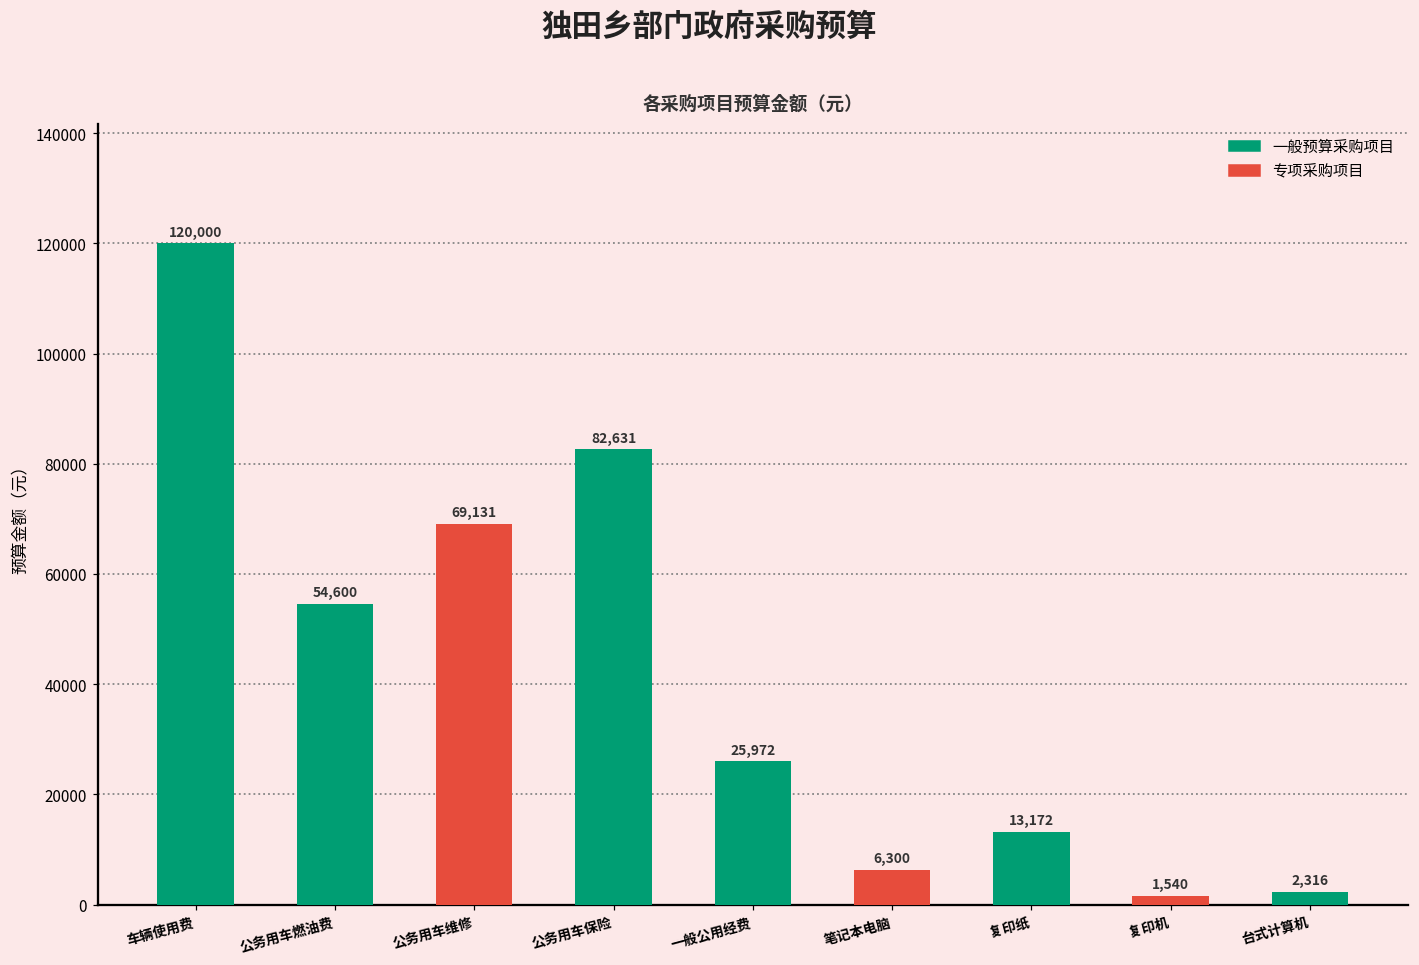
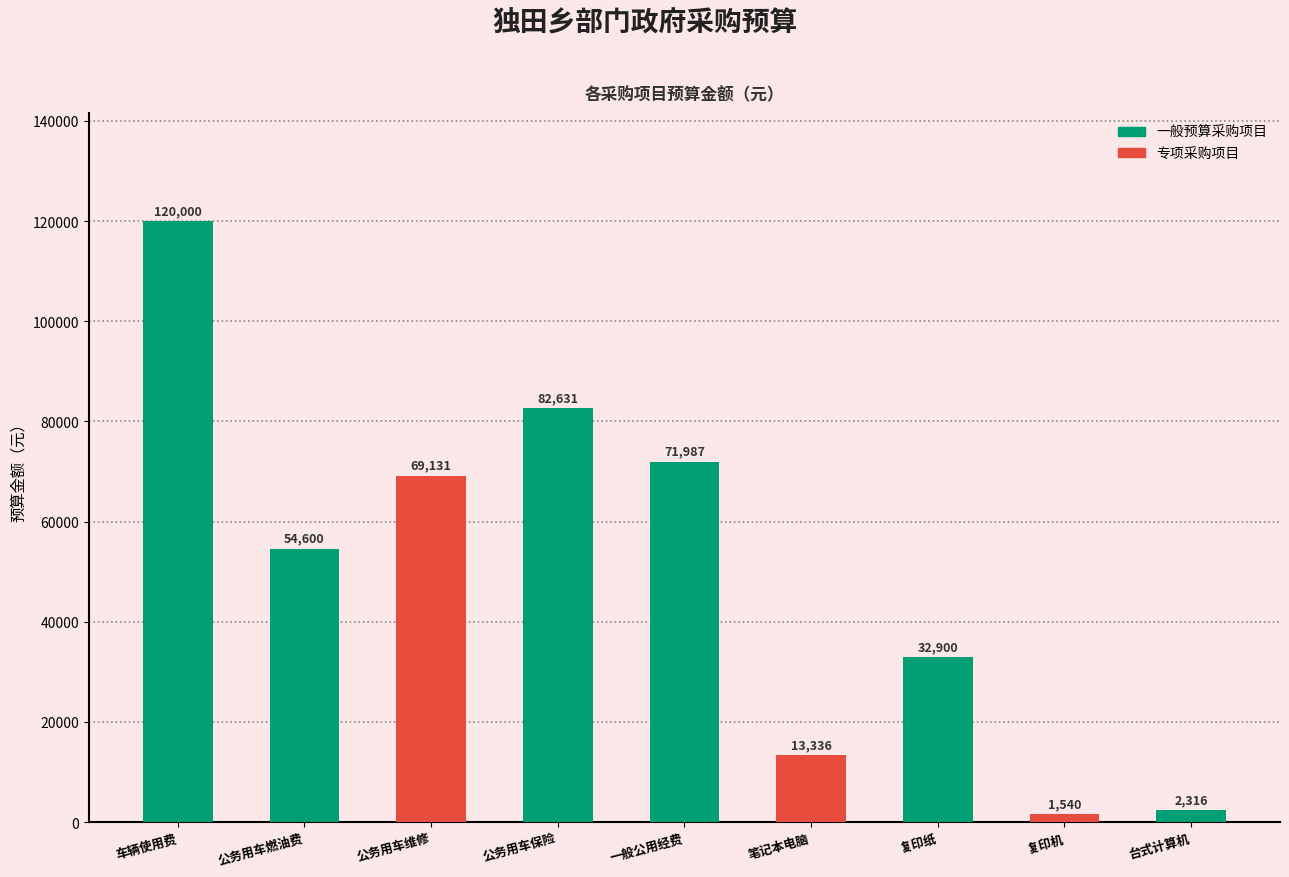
一般公用经费: 25,972 -> 71,987
笔记本电脑: 6,300 -> 13,336
复印纸: 13,172 -> 32,900
